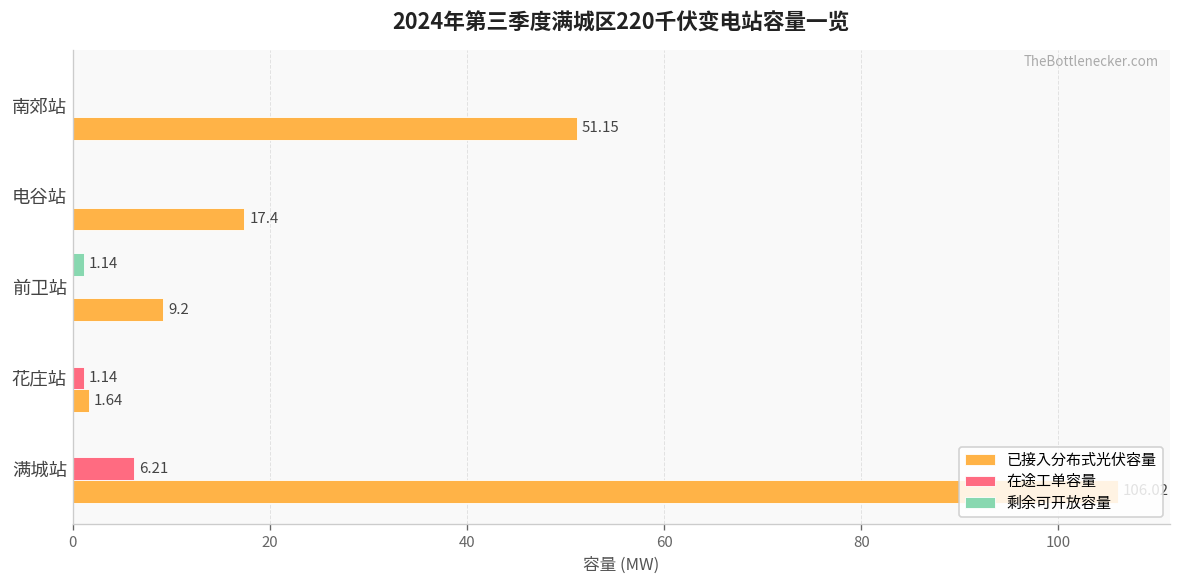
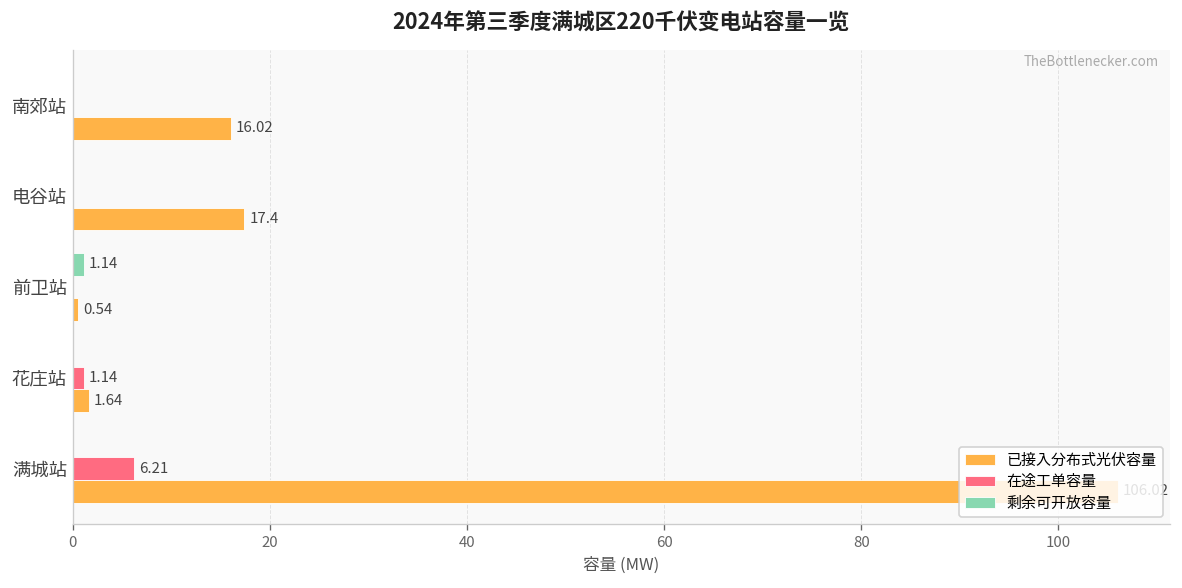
已接入分布式光伏容量, 南郊站: 51.15 -> 16.02
已接入分布式光伏容量, 前卫站: 9.2 -> 0.54
